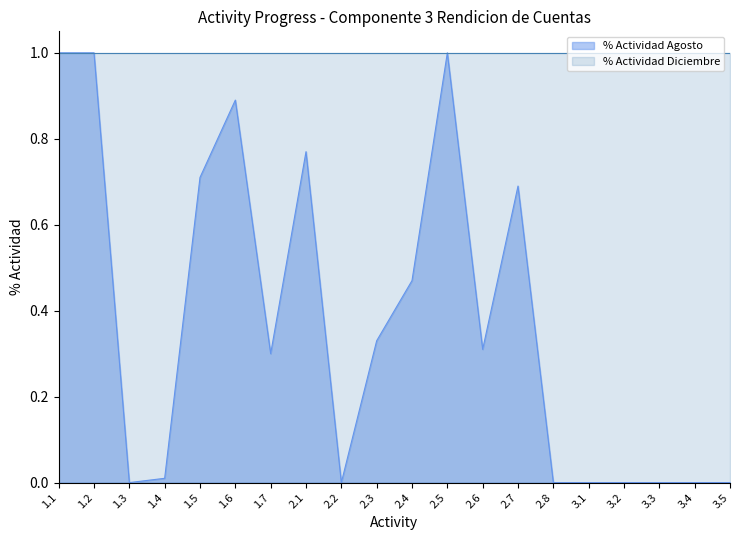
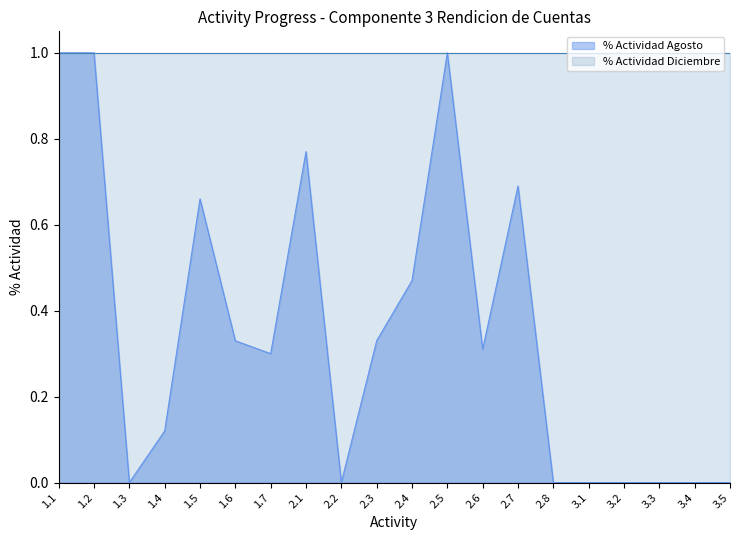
% Actividad Agosto, 1.4: 0.01 -> 0.12
% Actividad Agosto, 1.5: 0.71 -> 0.66
% Actividad Agosto, 1.6: 0.89 -> 0.33
